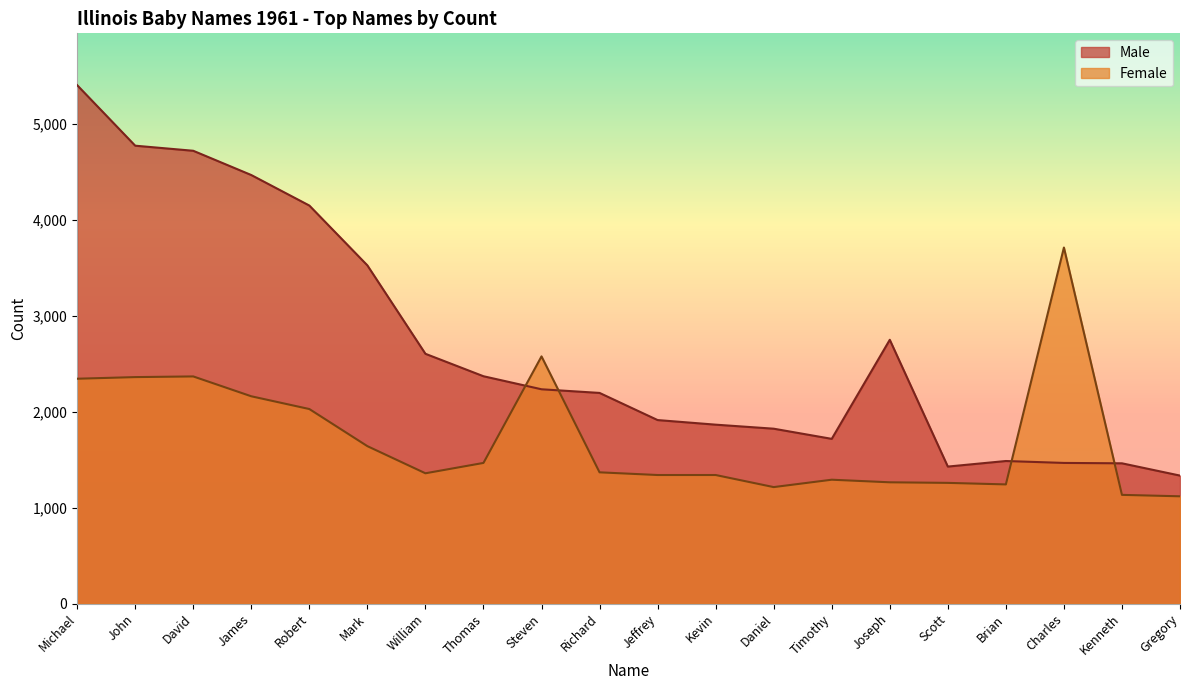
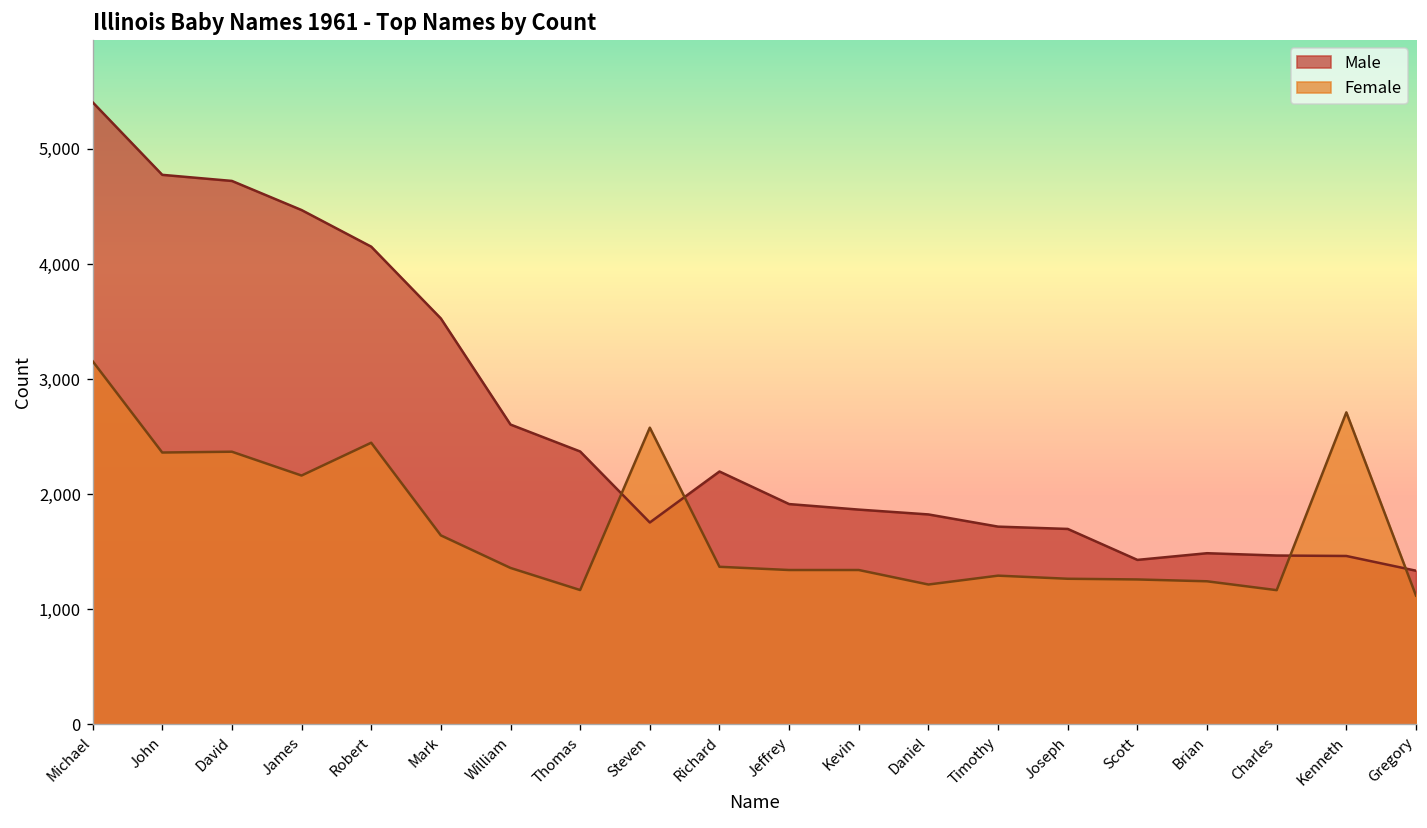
Female, Michael: 2,300 -> 3,200
Female, Robert: 2,000 -> 2,400
Female, Thomas: 1,500 -> 1,200
Male, Steven: 2,200 -> 1,800
Male, Joseph: 2,800 -> 1,700
Female, Charles: 3,700 -> 1,200
Female, Kenneth: 1,100 -> 2,700
